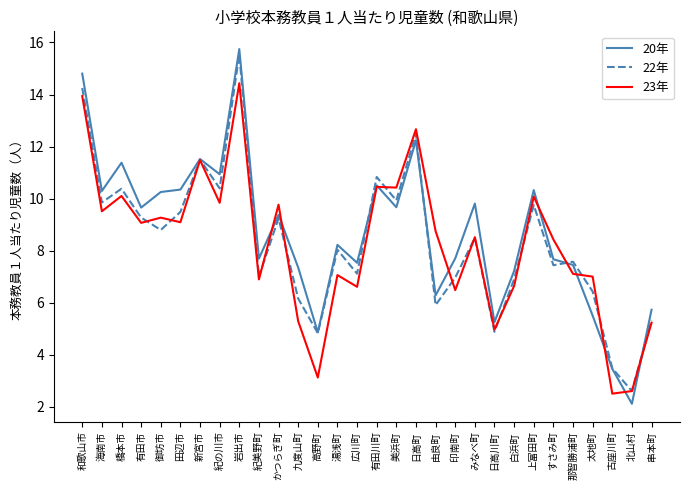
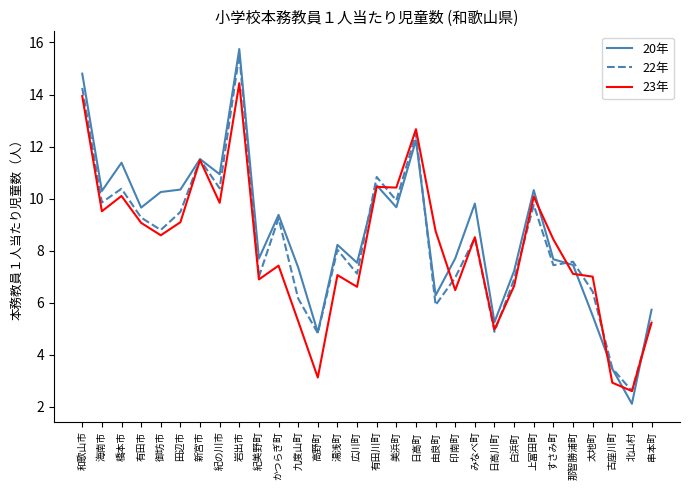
23年, 御坊市: 9.3 -> 8.6
23年, かつらぎ町: 9.8 -> 7.4
23年, 古座川町: 2.5 -> 2.9
